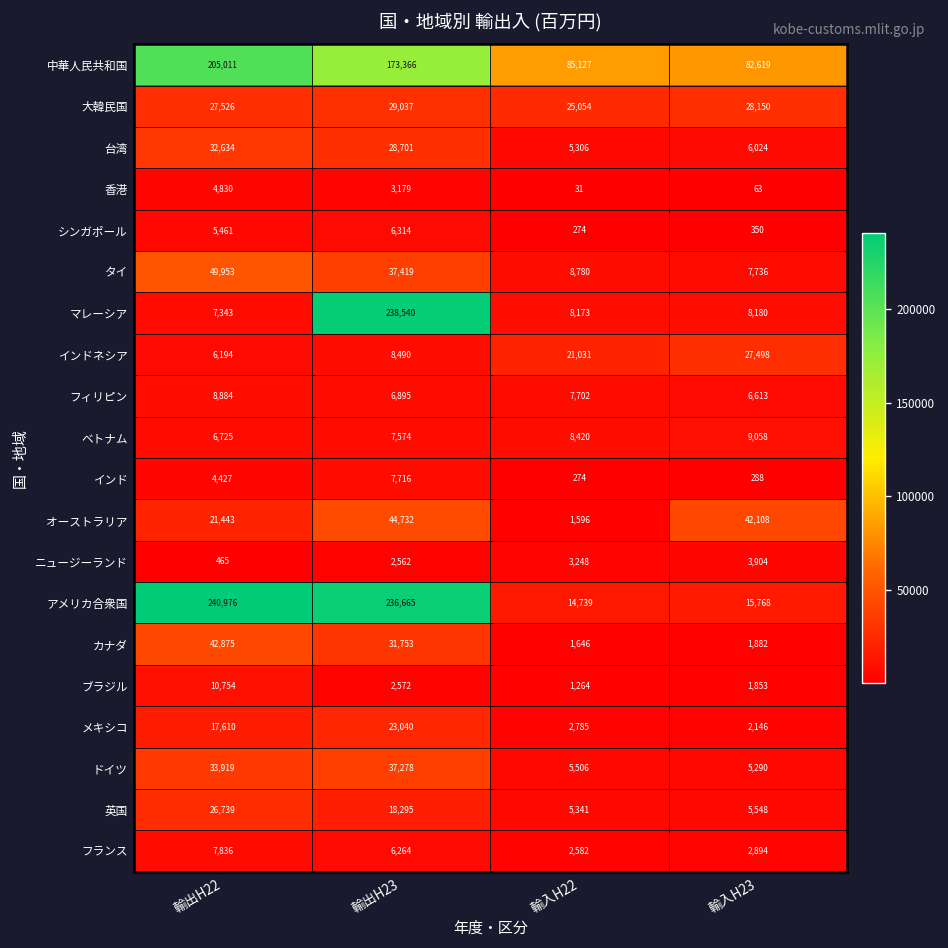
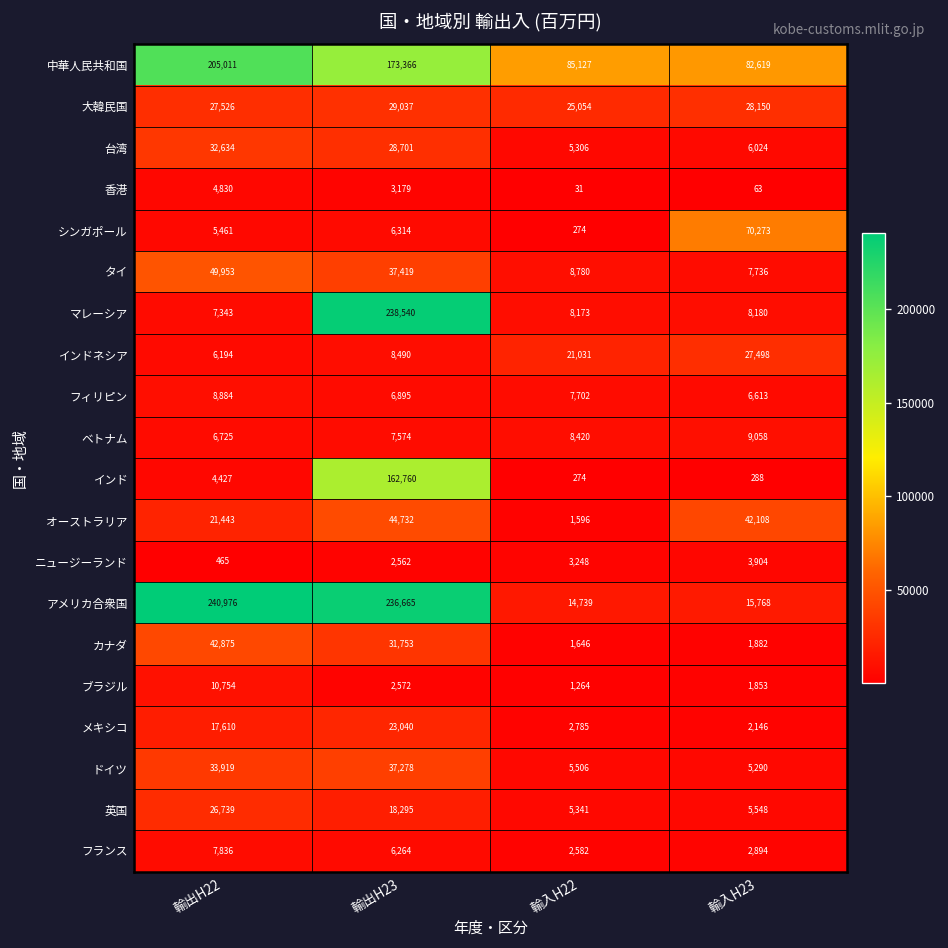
シンガポール, 輸入H23: 350 -> 70,273
インド, 輸出H23: 7,716 -> 162,760
